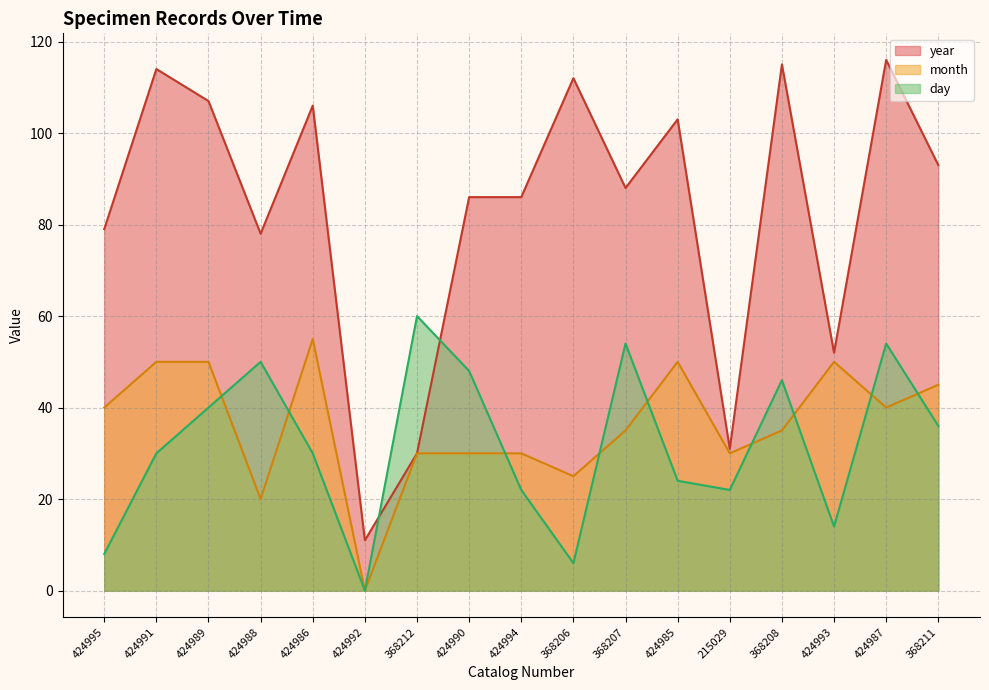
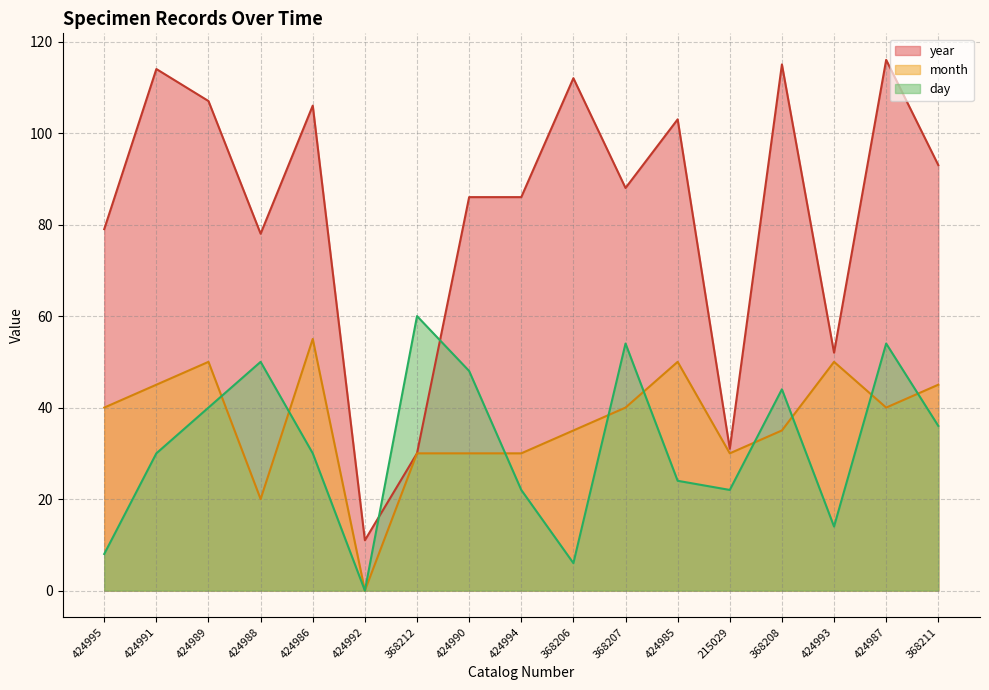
month, 424991: 50 -> 45
month, 368206: 25 -> 35
month, 368207: 35 -> 40
day, 368208: 46 -> 44
